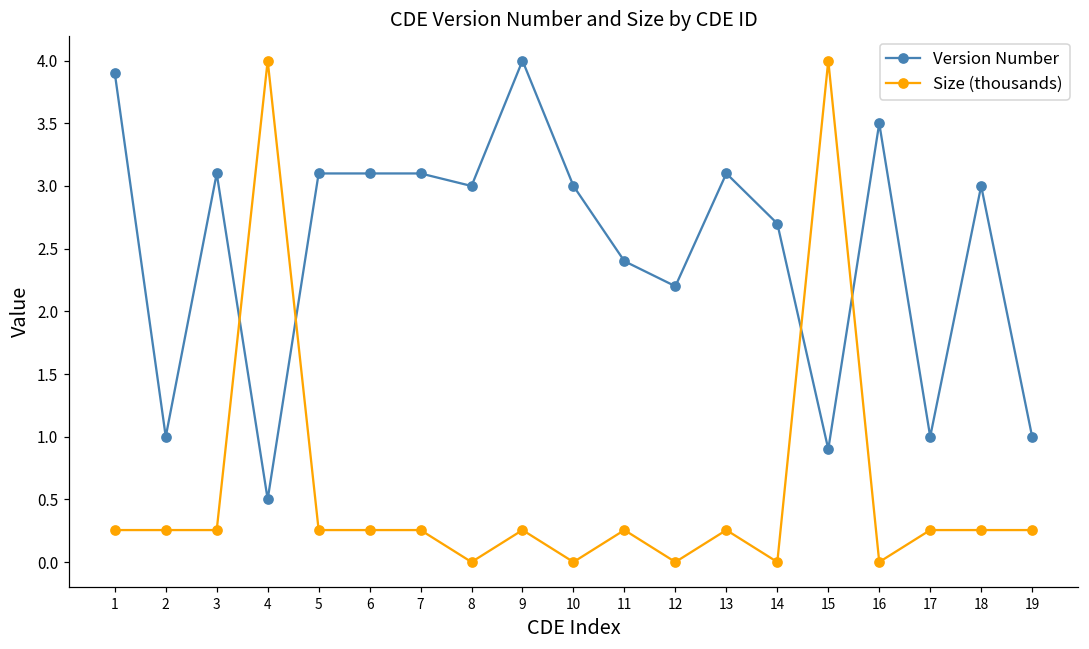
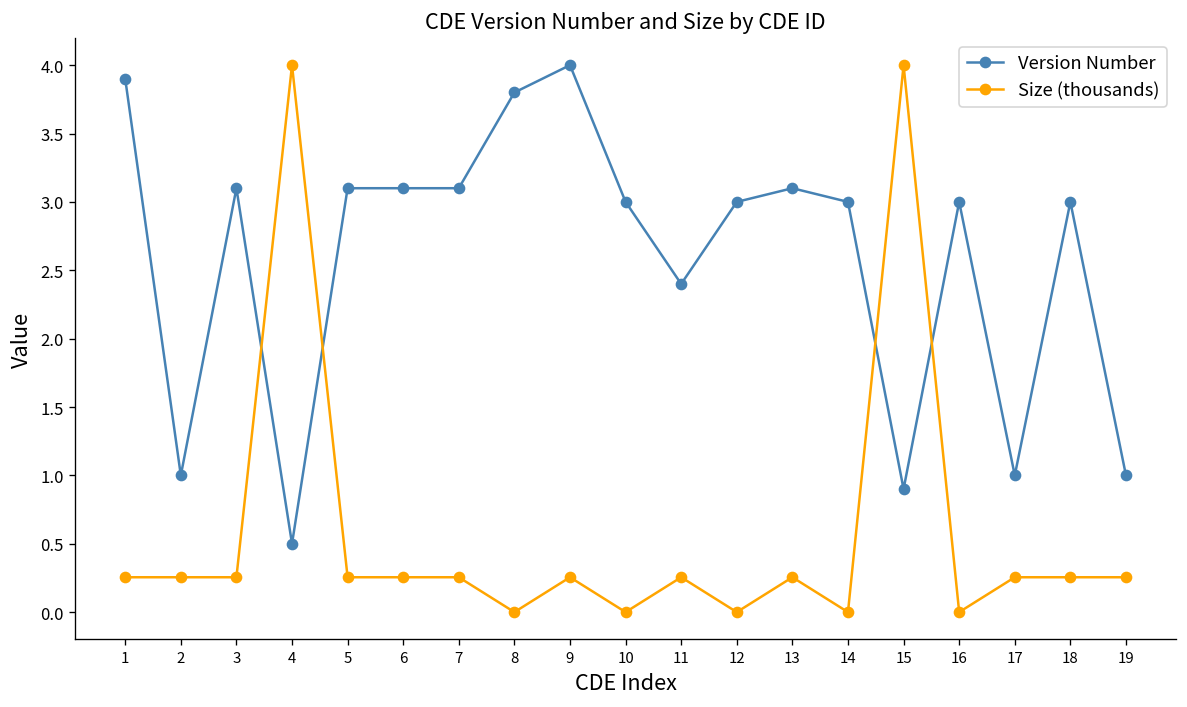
Version Number, 8: 3.0 -> 3.8
Version Number, 12: 2.2 -> 3.0
Version Number, 14: 2.7 -> 3.0
Version Number, 16: 3.5 -> 3.0
